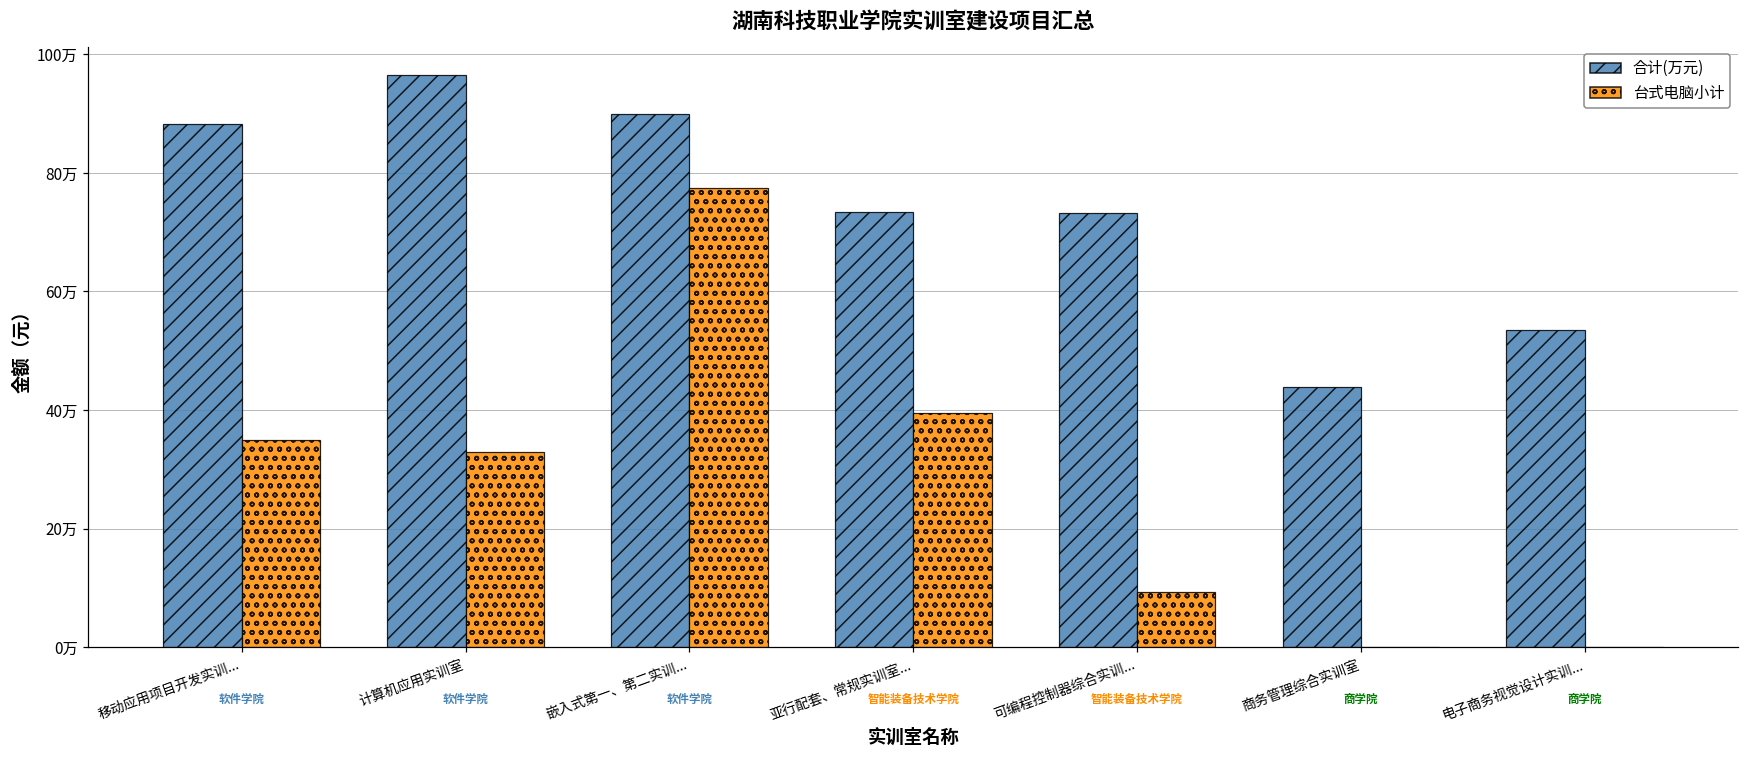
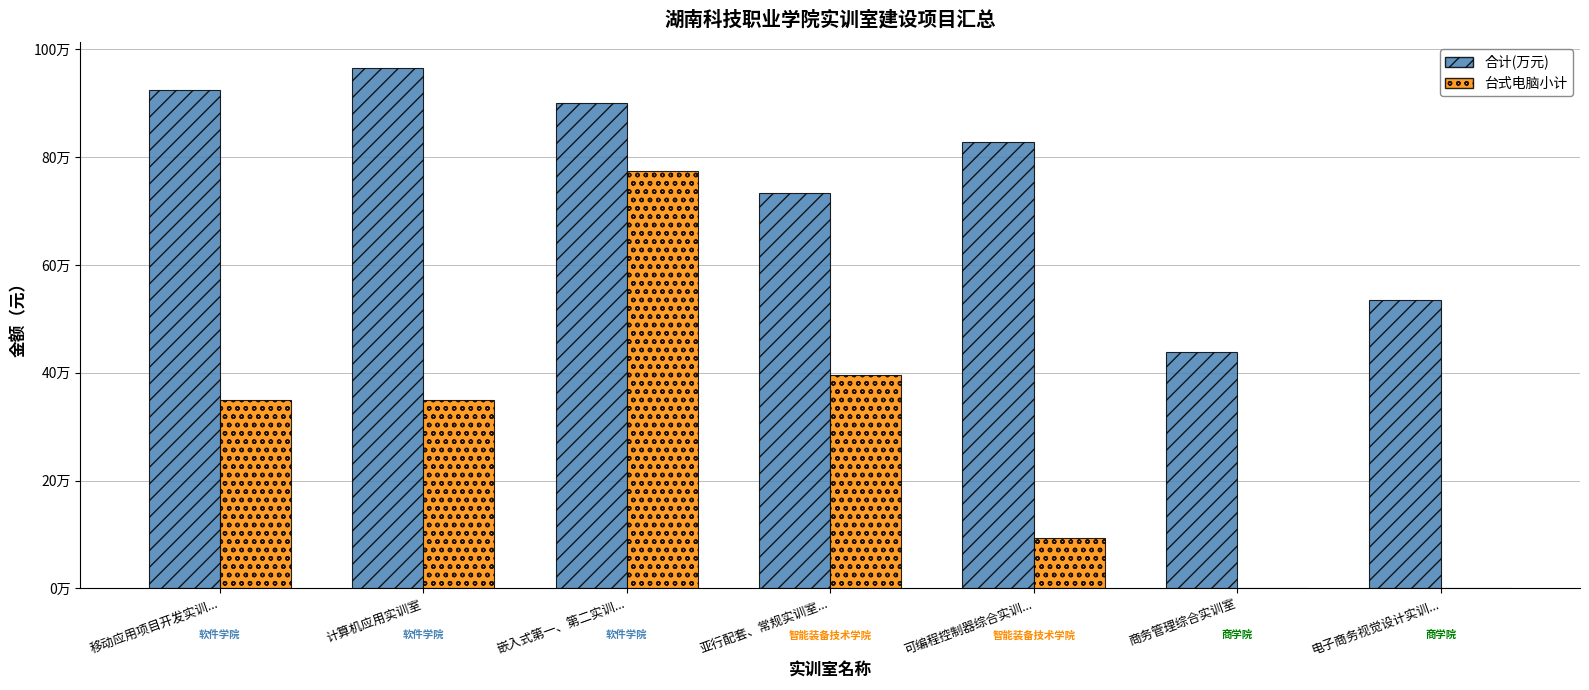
合计(万元), 移动应用项目开发实训...: 88万 -> 93万
台式电脑小计, 计算机应用实训室: 33万 -> 35万
合计(万元), 可编程控制器综合实训...: 73万 -> 83万
